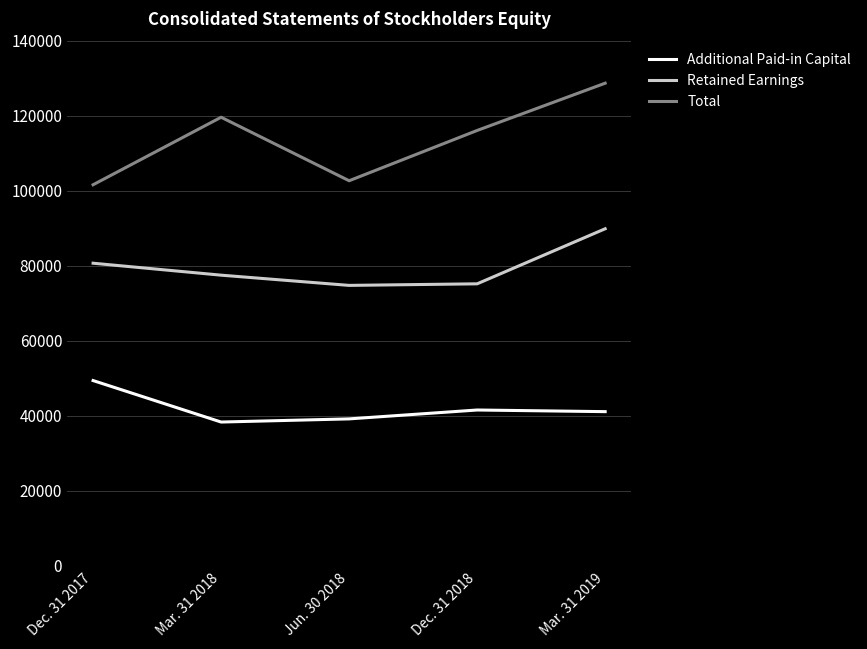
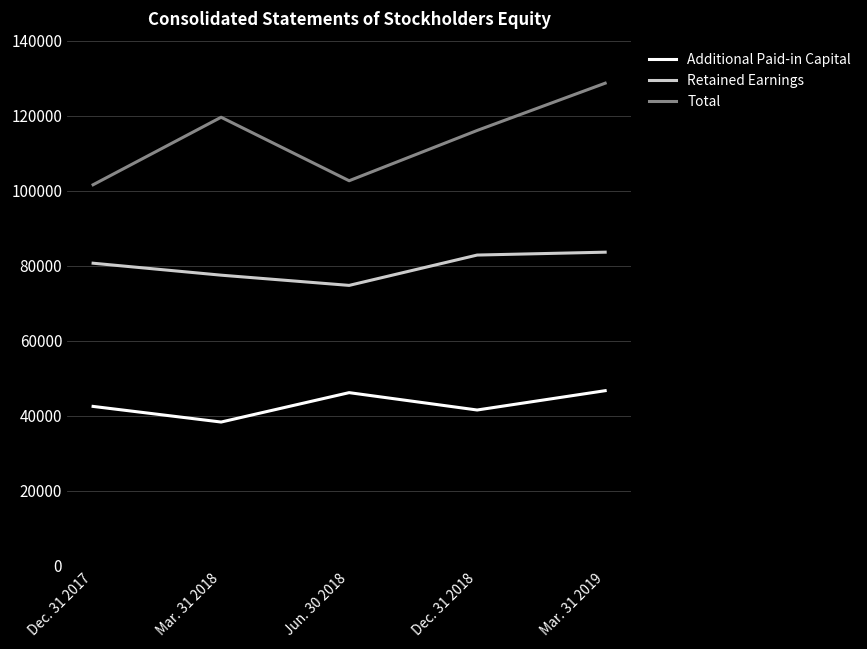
Additional Paid-in Capital, Dec. 31 2017: 49000 -> 42000
Additional Paid-in Capital, Jun. 30 2018: 39000 -> 46000
Retained Earnings, Dec. 31 2018: 75000 -> 83000
Additional Paid-in Capital, Mar. 31 2019: 41000 -> 47000
Retained Earnings, Mar. 31 2019: 90000 -> 84000
